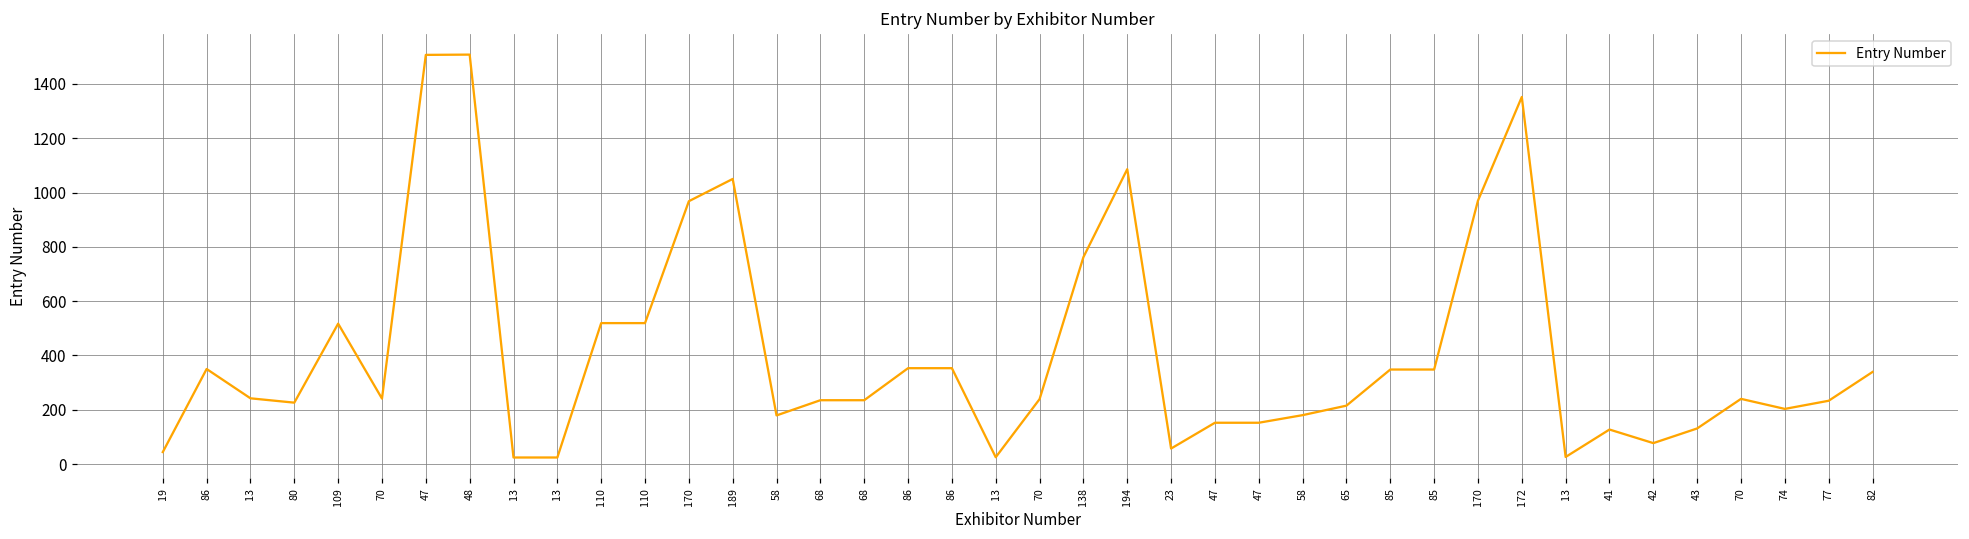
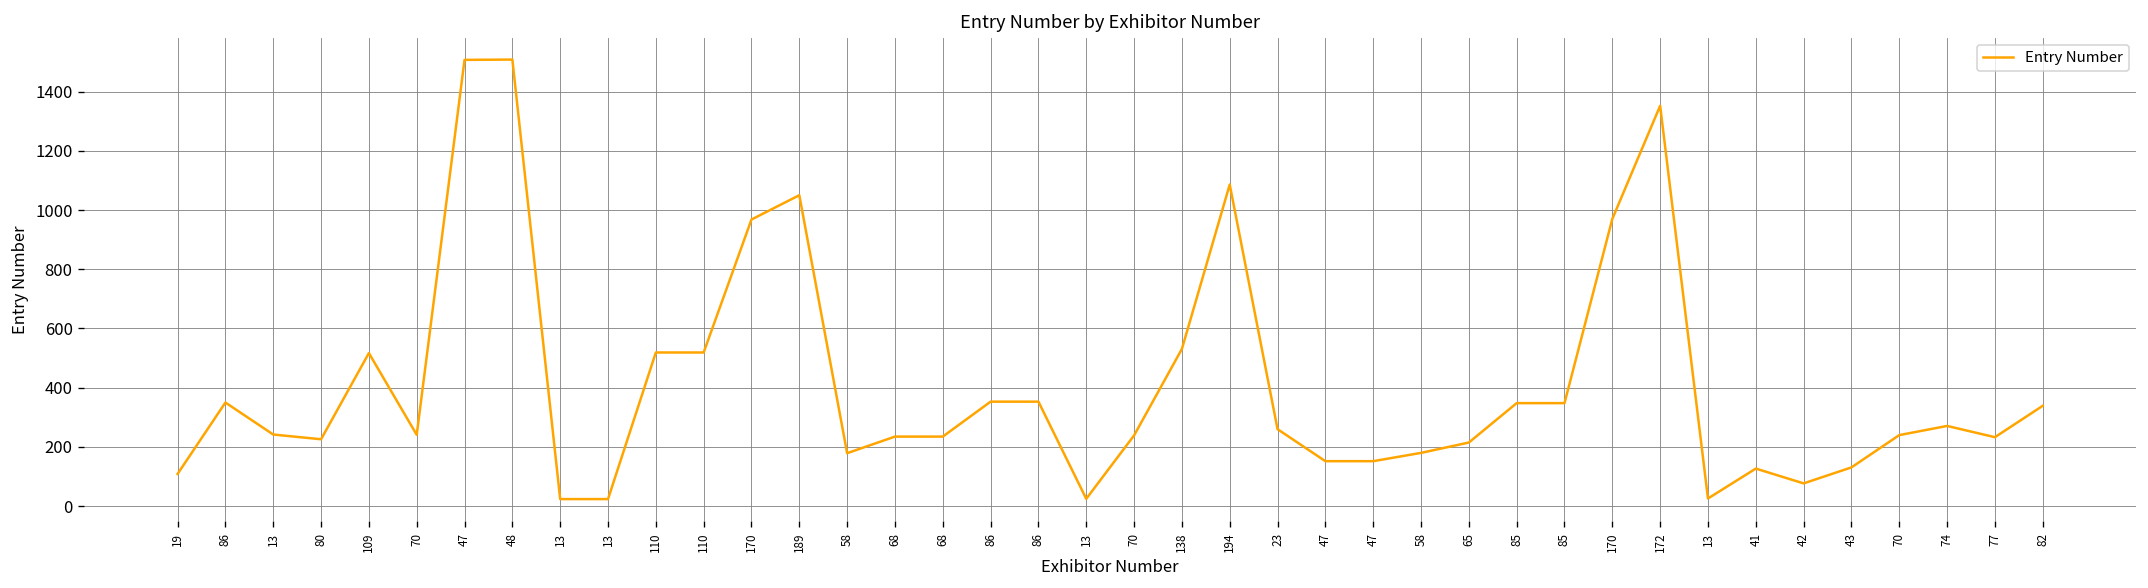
19: 40 -> 110
138: 760 -> 530
23: 60 -> 260
74: 200 -> 270
